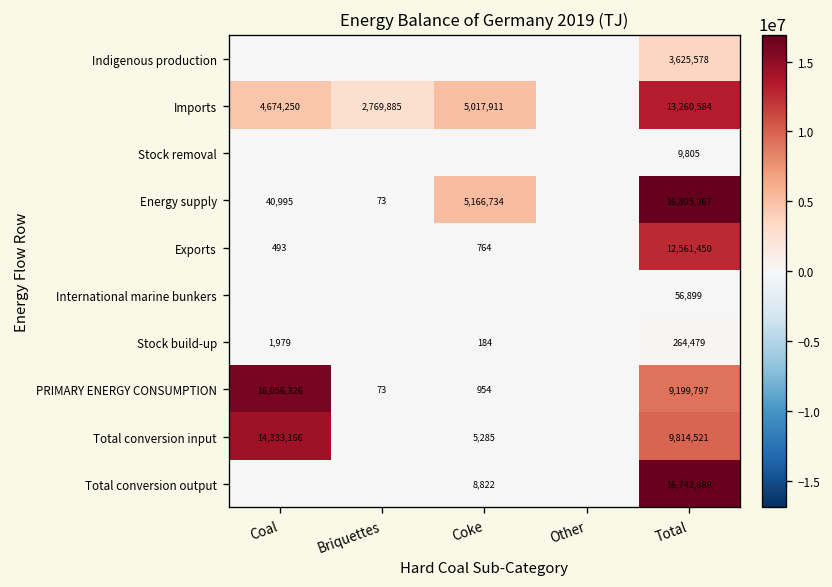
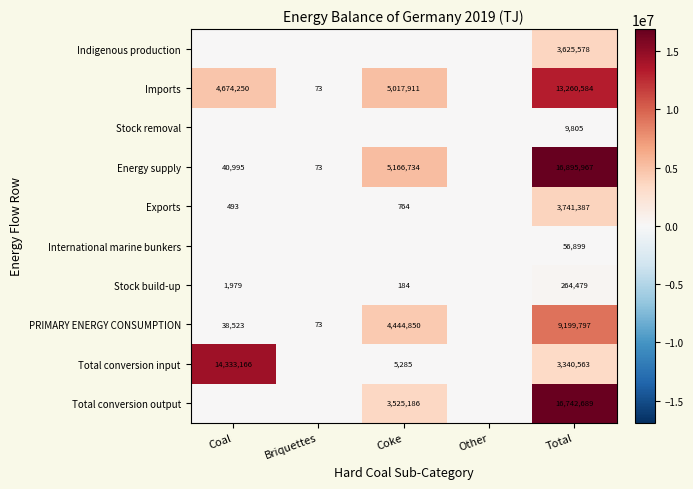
Imports, Briquettes: 2,769,885 -> 73
Exports, Total: 12,561,450 -> 3,741,387
PRIMARY ENERGY CONSUMPTION, Coal: 16,056,326 -> 38,523
PRIMARY ENERGY CONSUMPTION, Coke: 954 -> 4,444,850
Total conversion input, Total: 9,814,521 -> 3,340,563
Total conversion output, Coke: 8,822 -> 3,525,186
